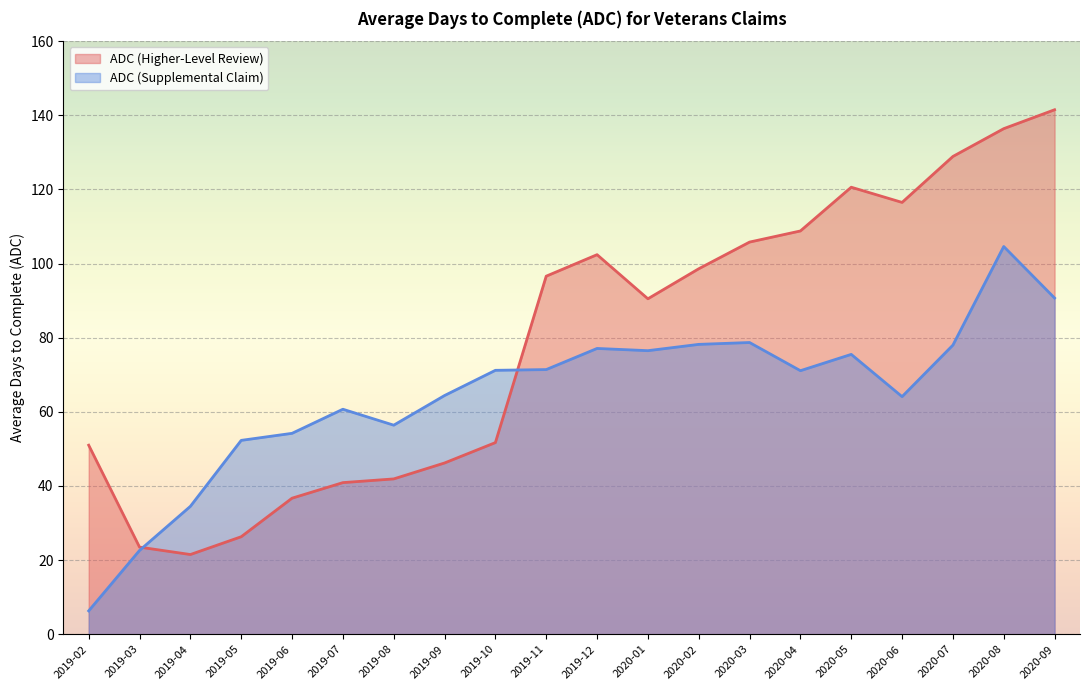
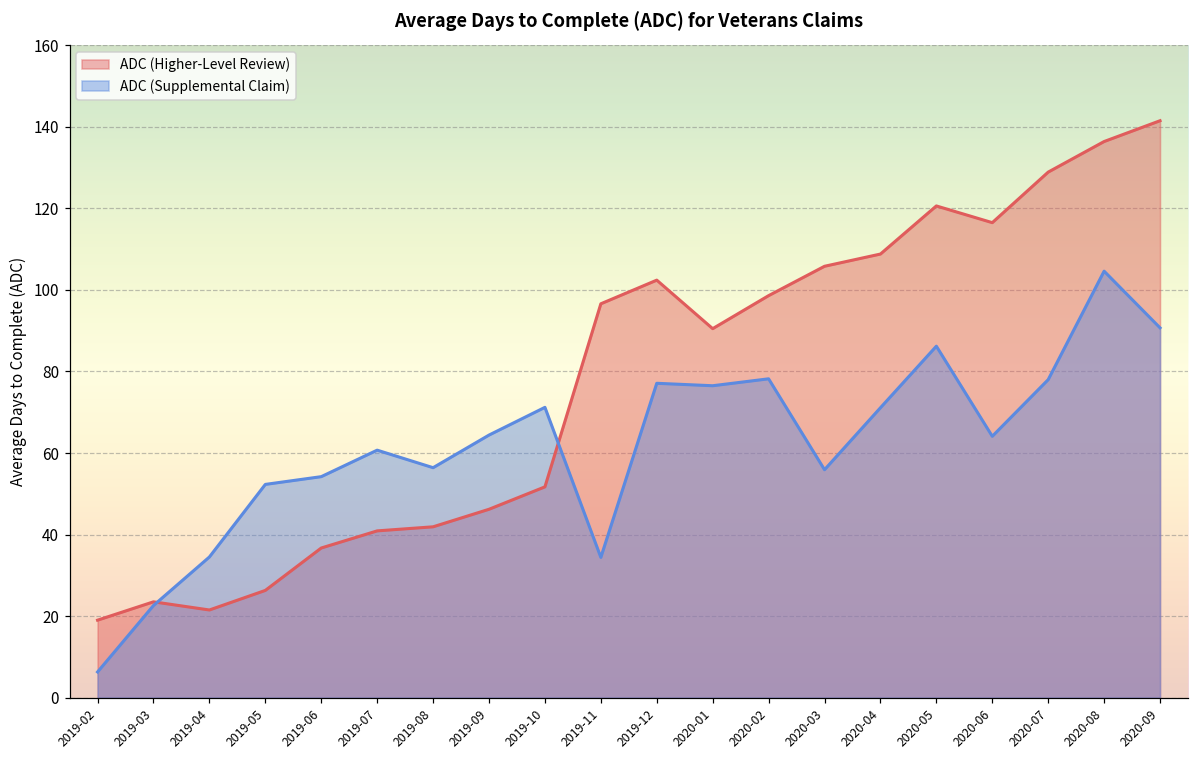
ADC (Higher-Level Review), 2019-02: 51 -> 19
ADC (Supplemental Claim), 2019-11: 71 -> 34
ADC (Supplemental Claim), 2020-03: 79 -> 56
ADC (Supplemental Claim), 2020-05: 76 -> 86
